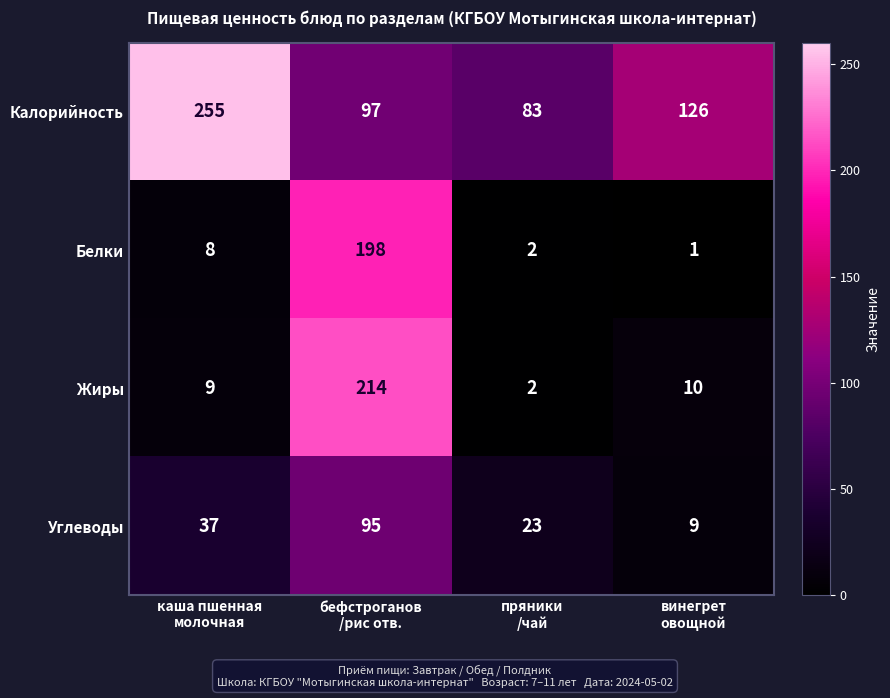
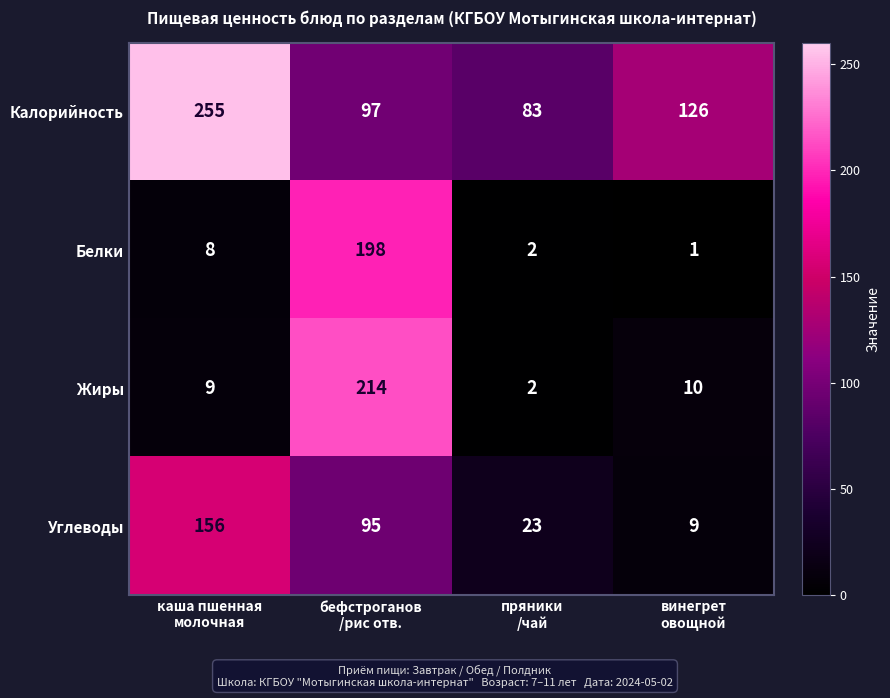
Углеводы, каша пшенная молочная: 37 -> 156
